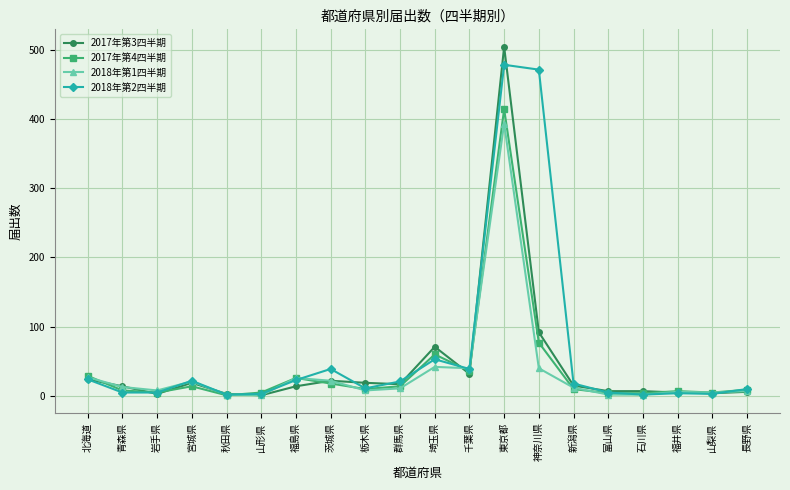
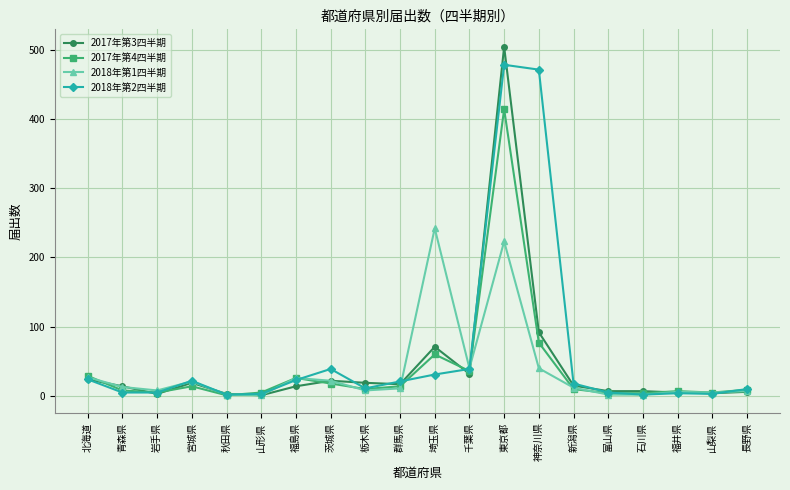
2018年第1四半期, 埼玉県: 40 -> 240
2018年第2四半期, 埼玉県: 50 -> 30
2018年第1四半期, 東京都: 390 -> 220
